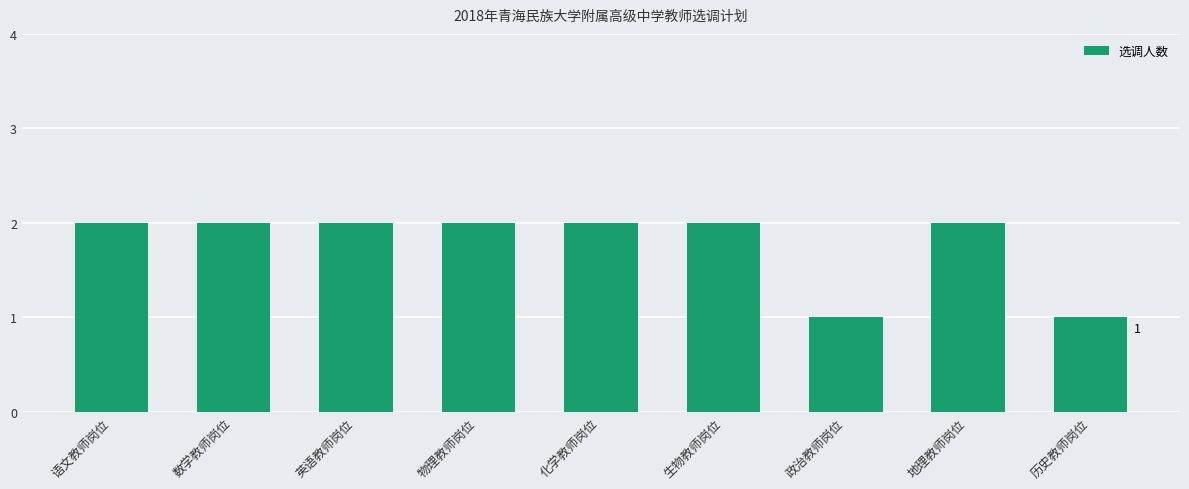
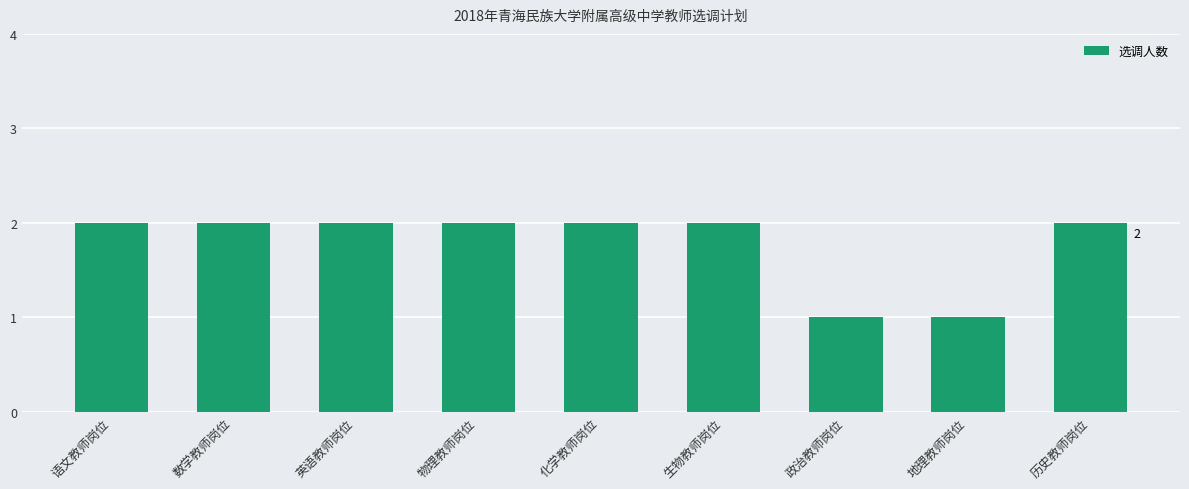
地理教师岗位: 2 -> 1
历史教师岗位: 1 -> 2
